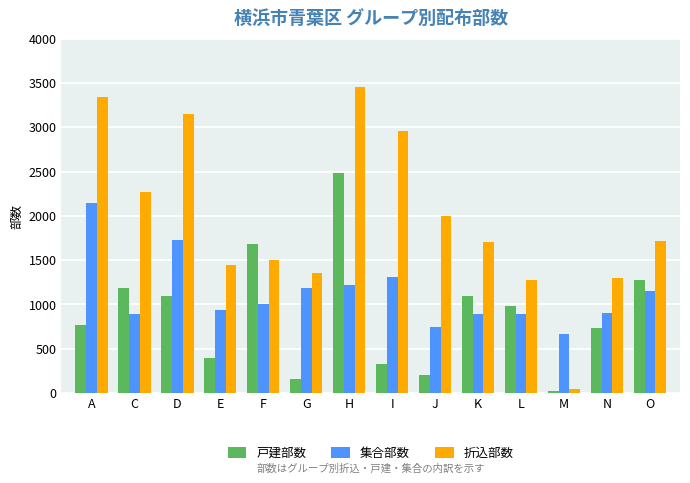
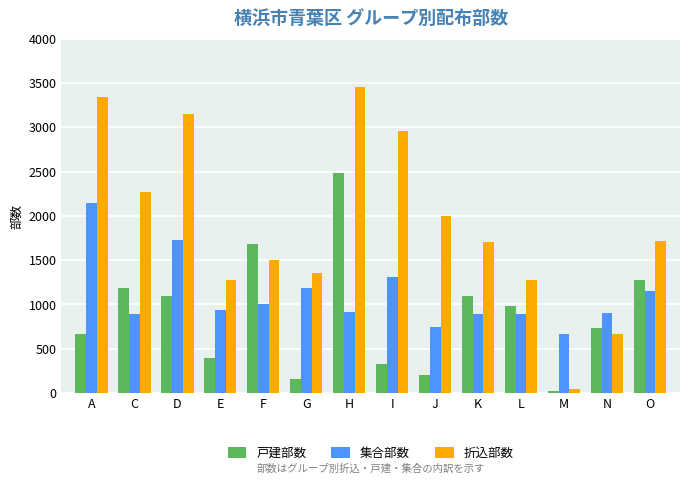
戸建部数, A: 800 -> 700
折込部数, E: 1500 -> 1300
集合部数, H: 1200 -> 900
折込部数, N: 1300 -> 700
